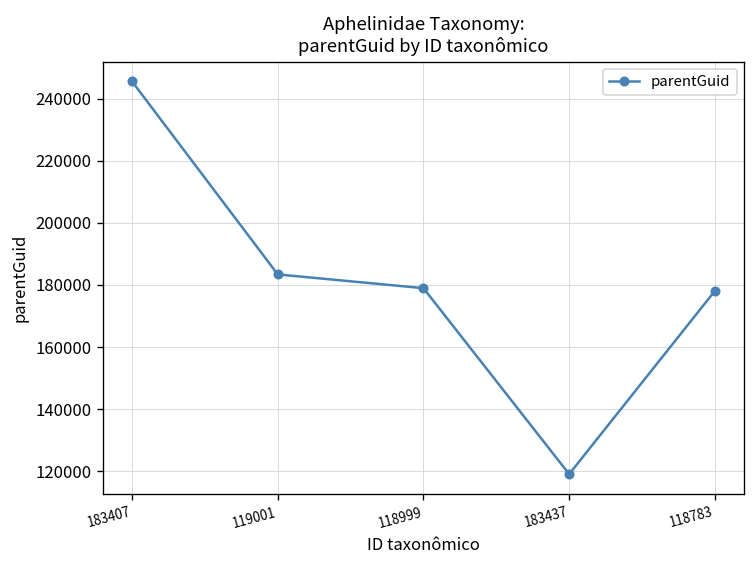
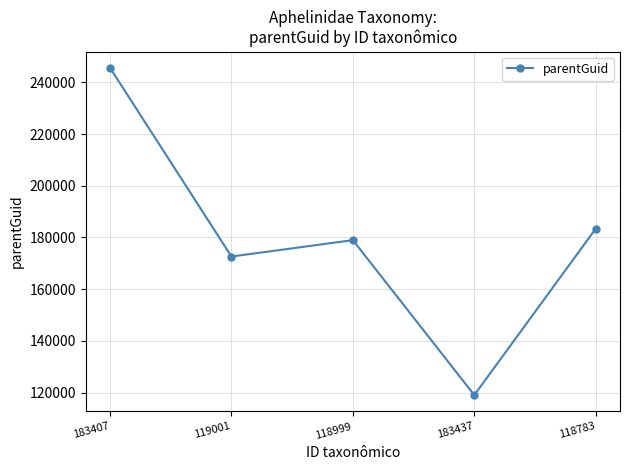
119001: 183000 -> 173000
118783: 178000 -> 183000
